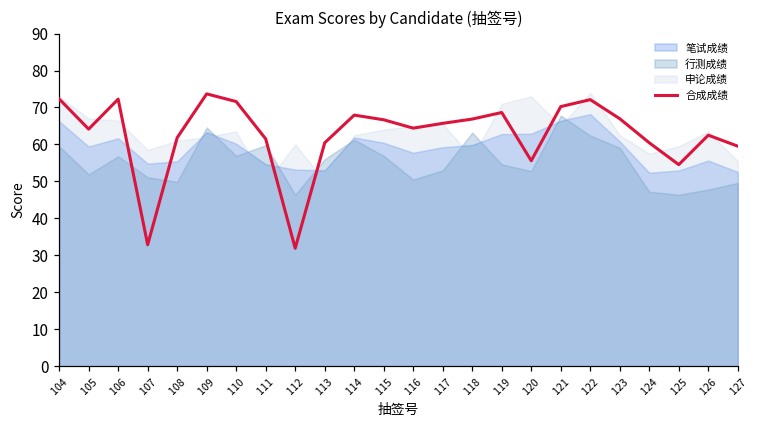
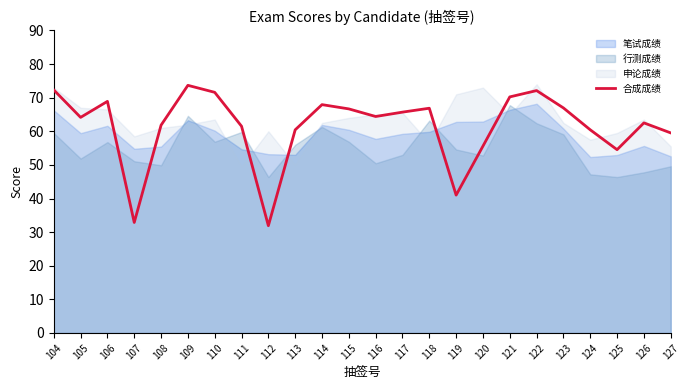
合成成绩, 106: 72 -> 69
合成成绩, 119: 69 -> 41
